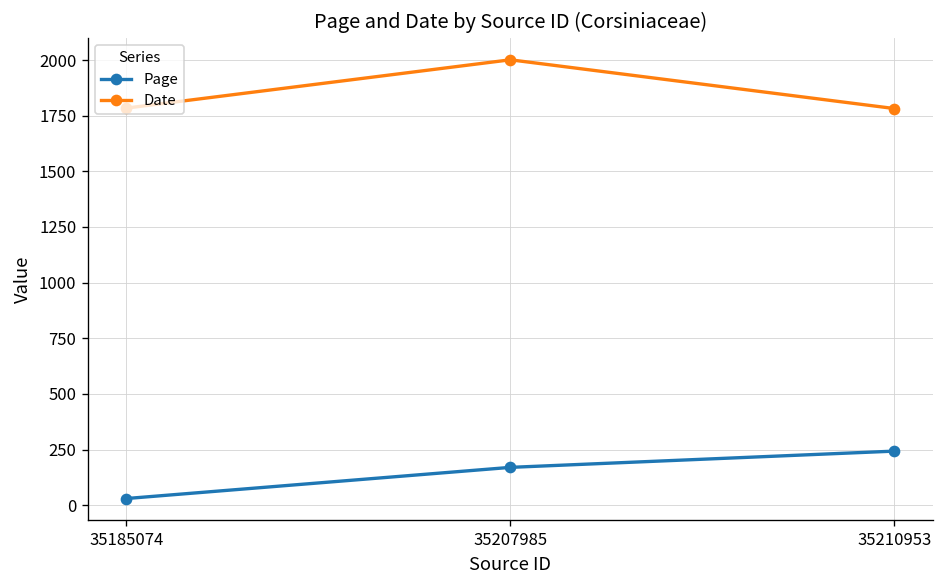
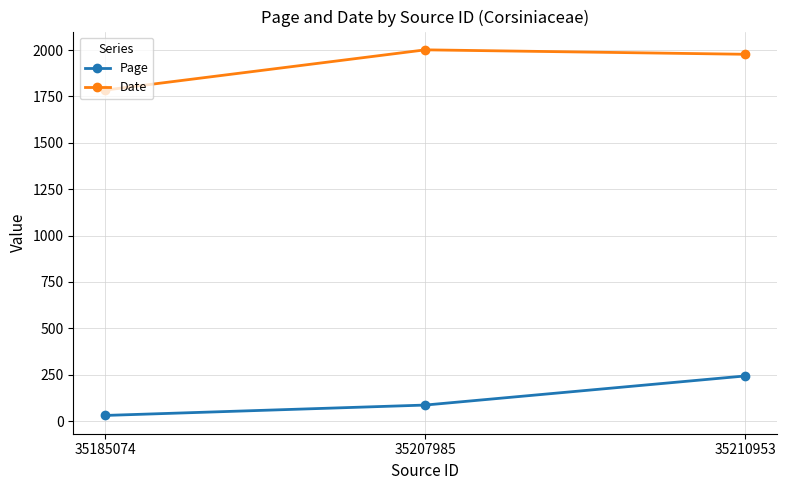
Page, 35207985: 170 -> 90
Date, 35210953: 1780 -> 1980
